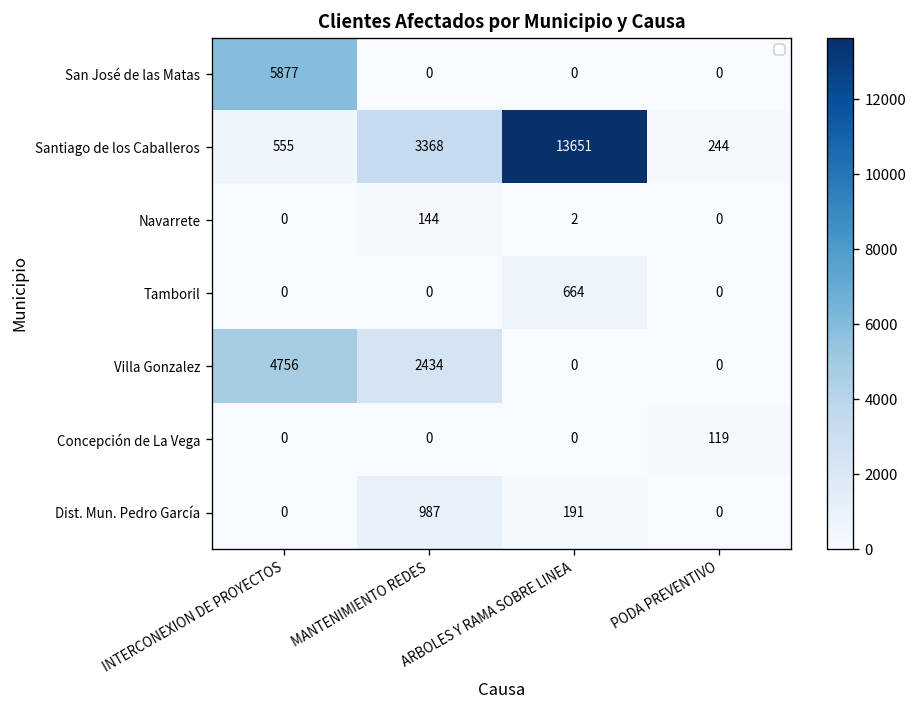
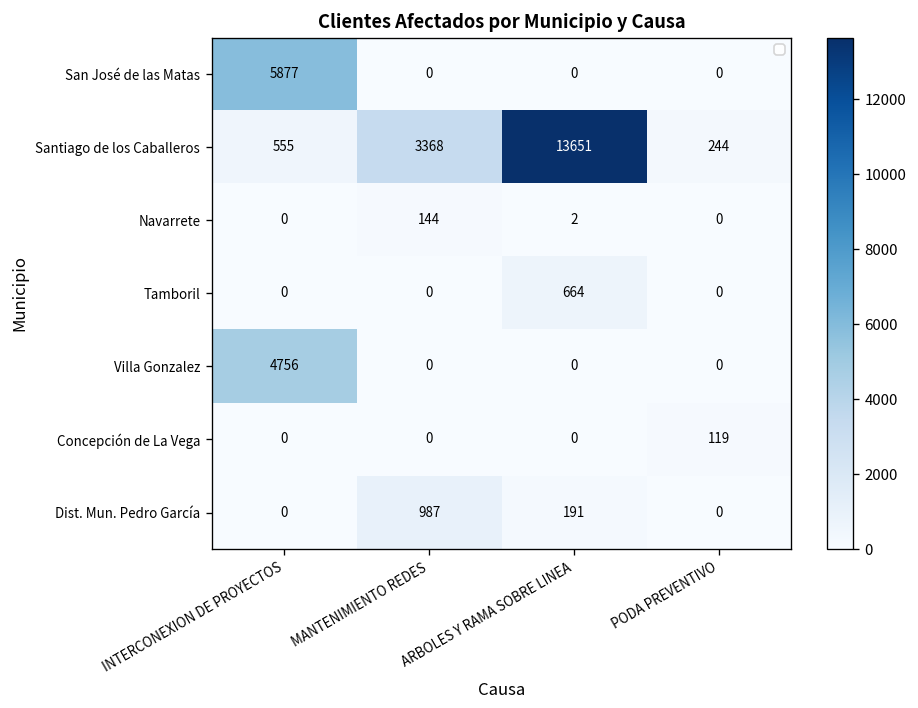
Villa Gonzalez, MANTENIMIENTO REDES: 2434 -> 0
